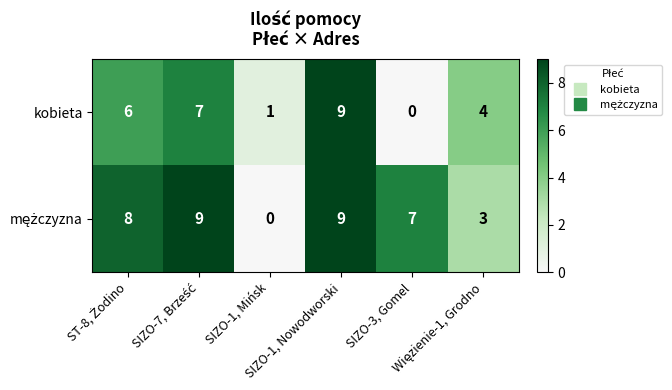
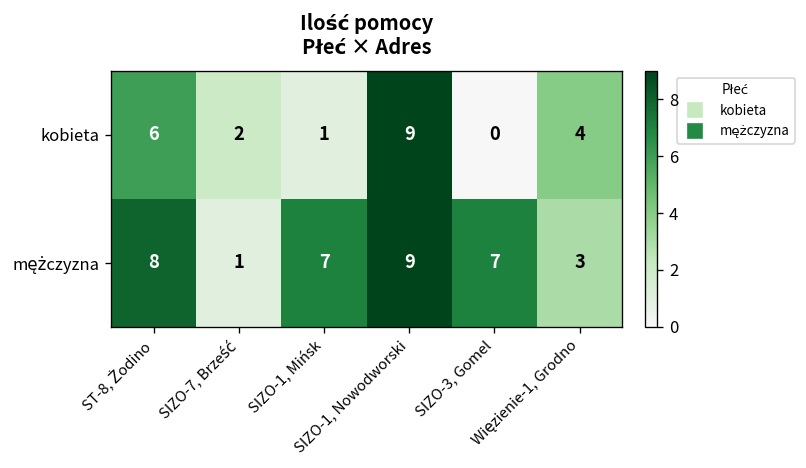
kobieta, SIZO-7, Brześć: 7 -> 2
mężczyzna, SIZO-7, Brześć: 9 -> 1
mężczyzna, SIZO-1, Mińsk: 0 -> 7
